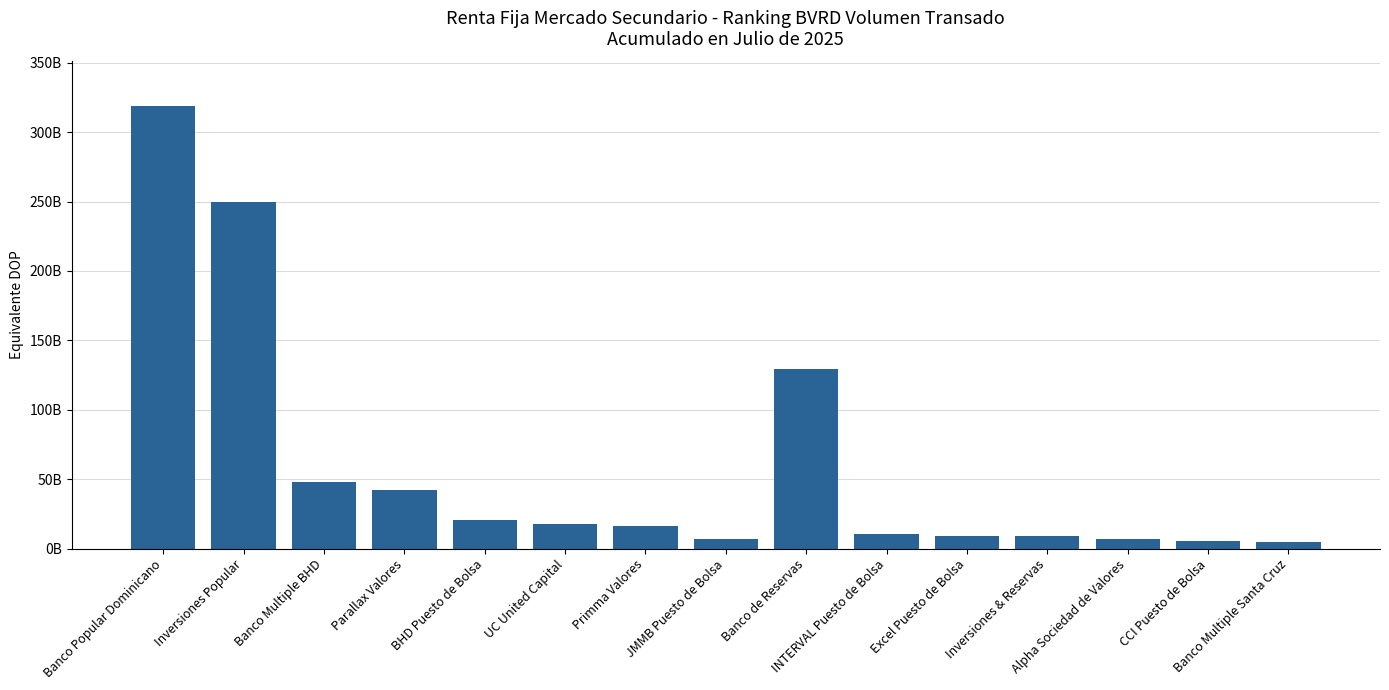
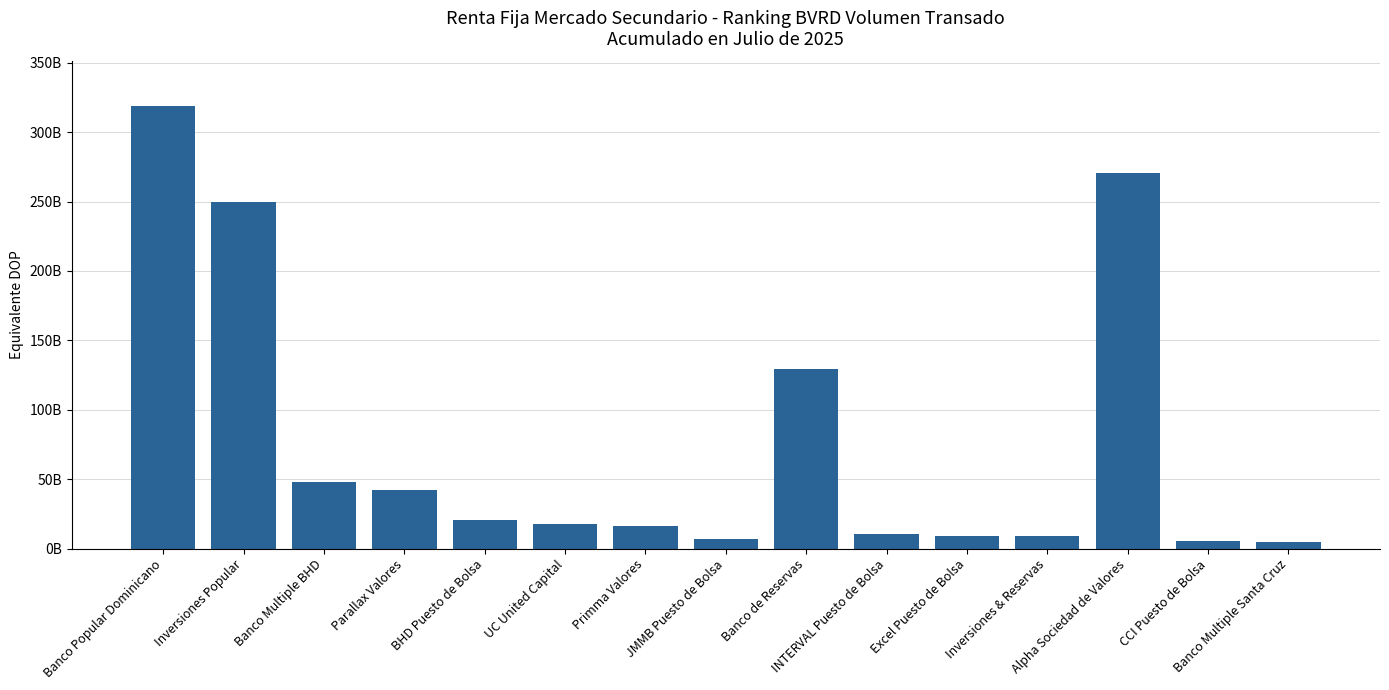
Alpha Sociedad de Valores: 7000000000 -> 271000000000
